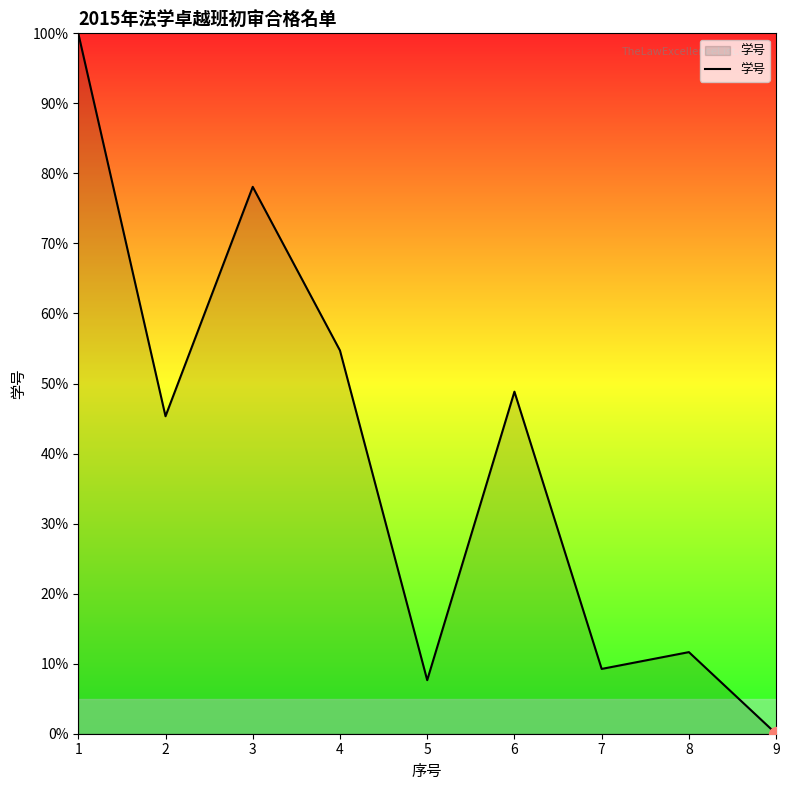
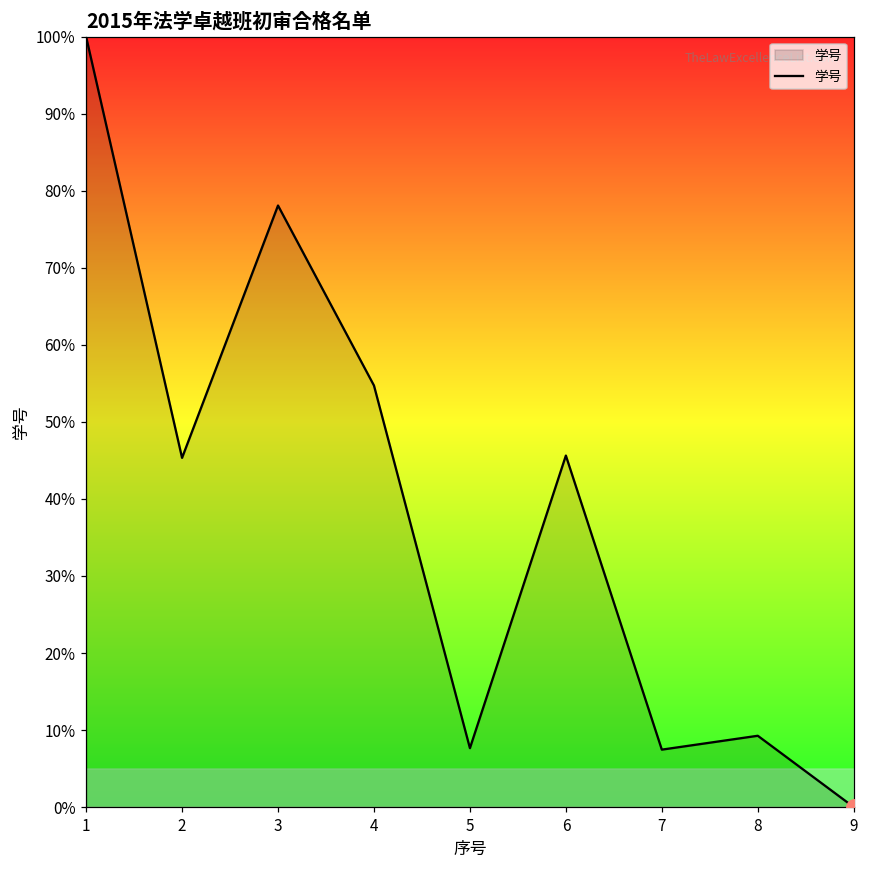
学号, 6: 49% -> 46%
学号, 7: 9% -> 7%
学号, 8: 12% -> 9%
